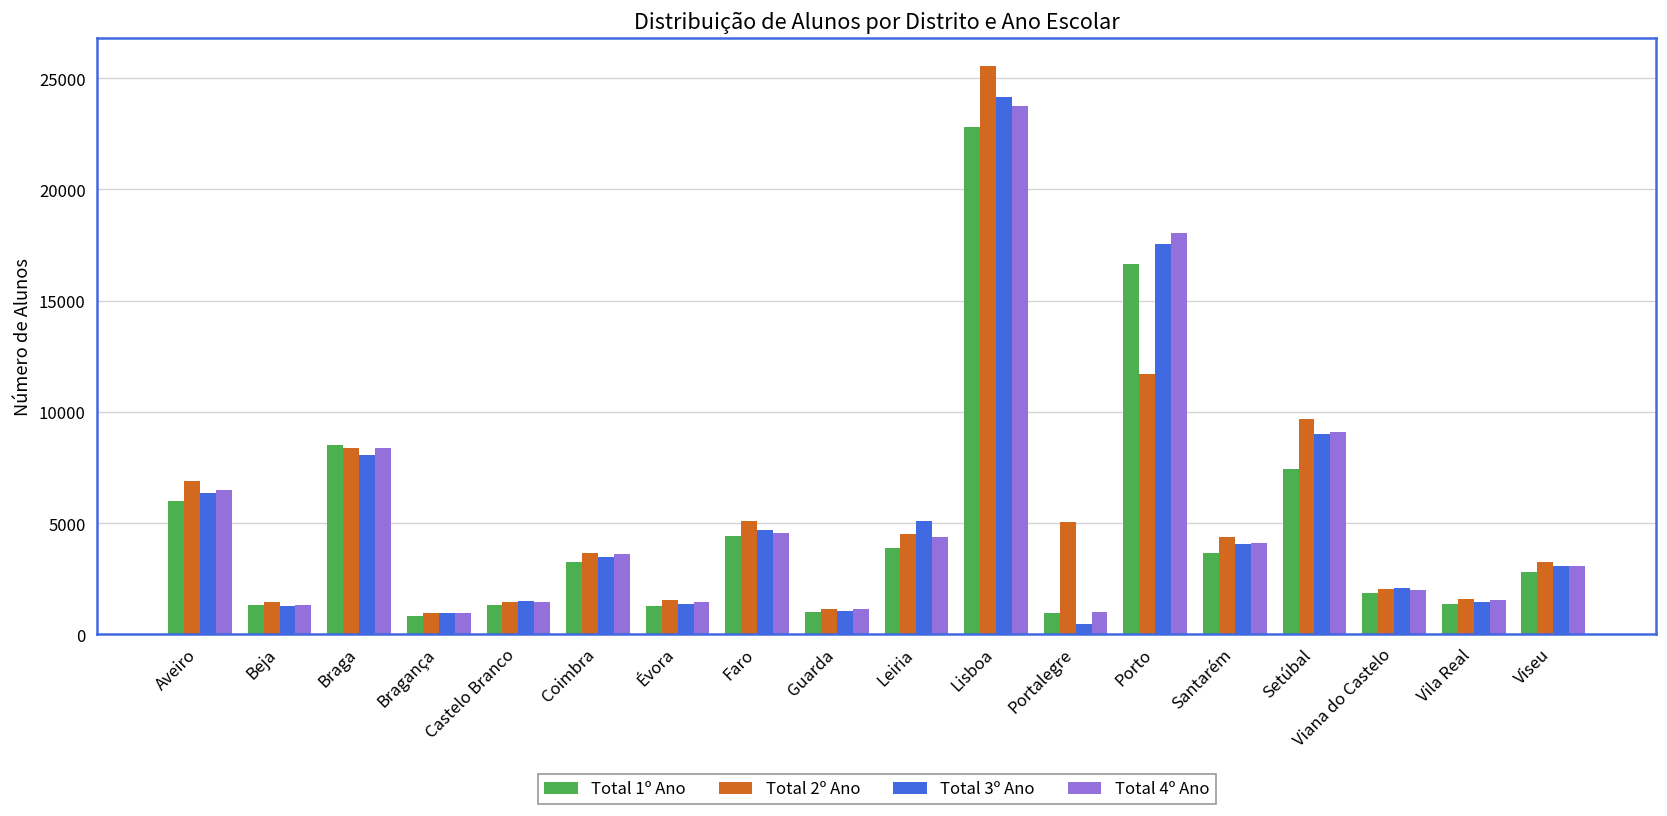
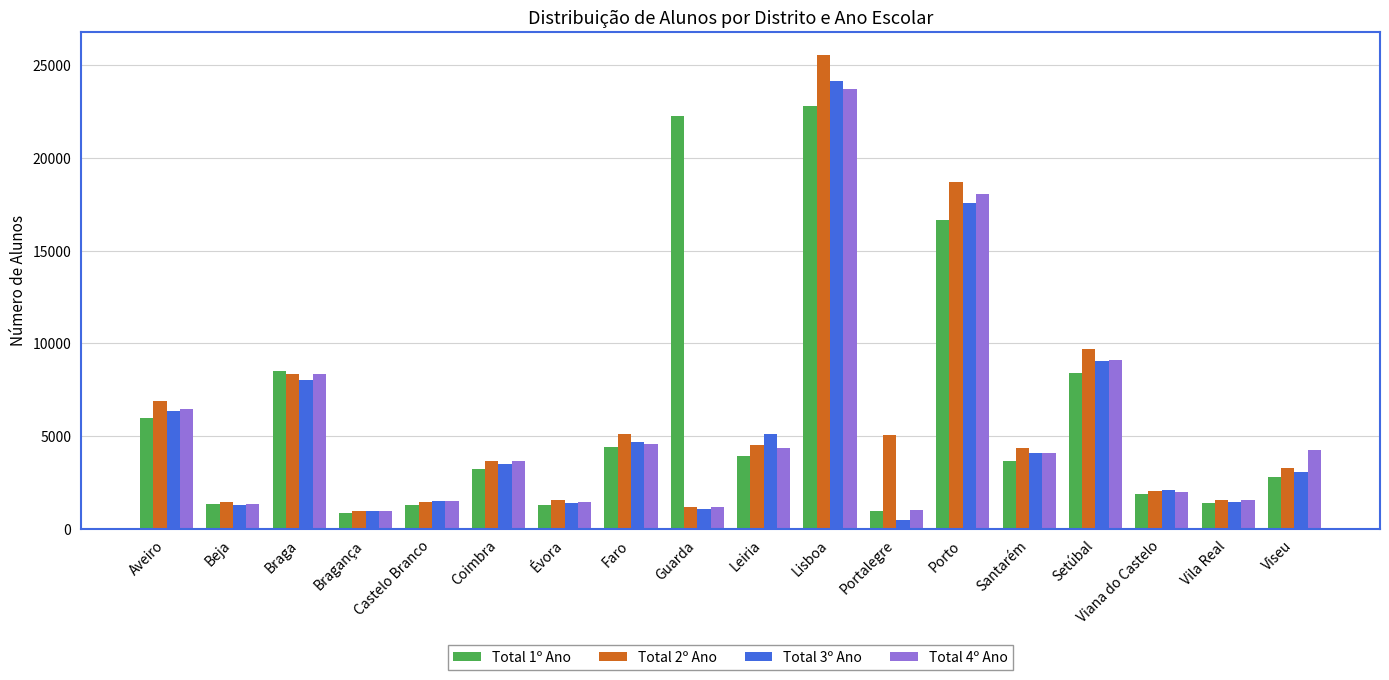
Total 1º Ano, Guarda: 1000 -> 22300
Total 2º Ano, Porto: 11700 -> 18700
Total 1º Ano, Setúbal: 7400 -> 8400
Total 4º Ano, Viseu: 3100 -> 4200
